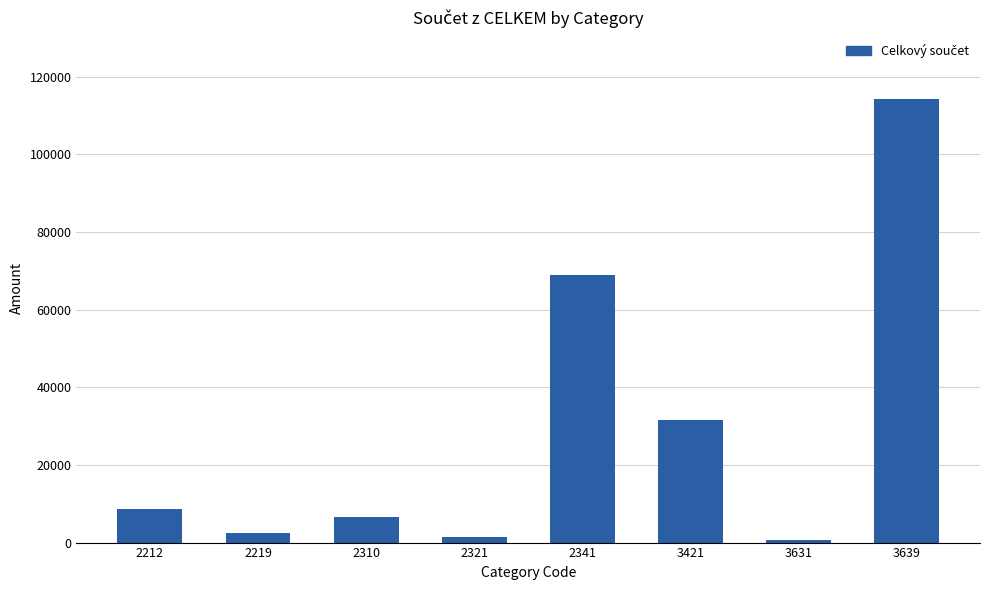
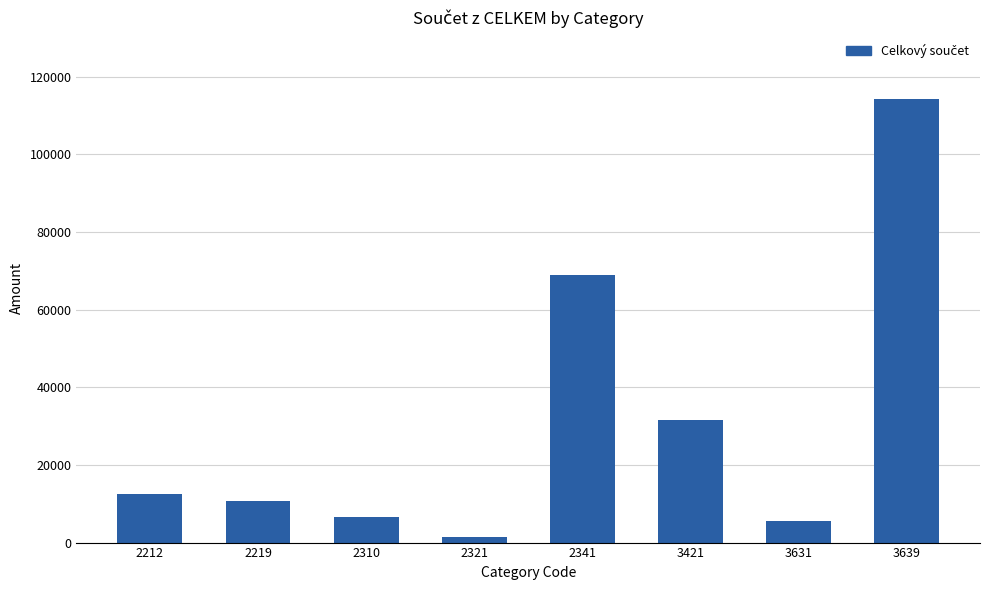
2212: 9000 -> 12000
2219: 2000 -> 11000
3631: 1000 -> 5000
